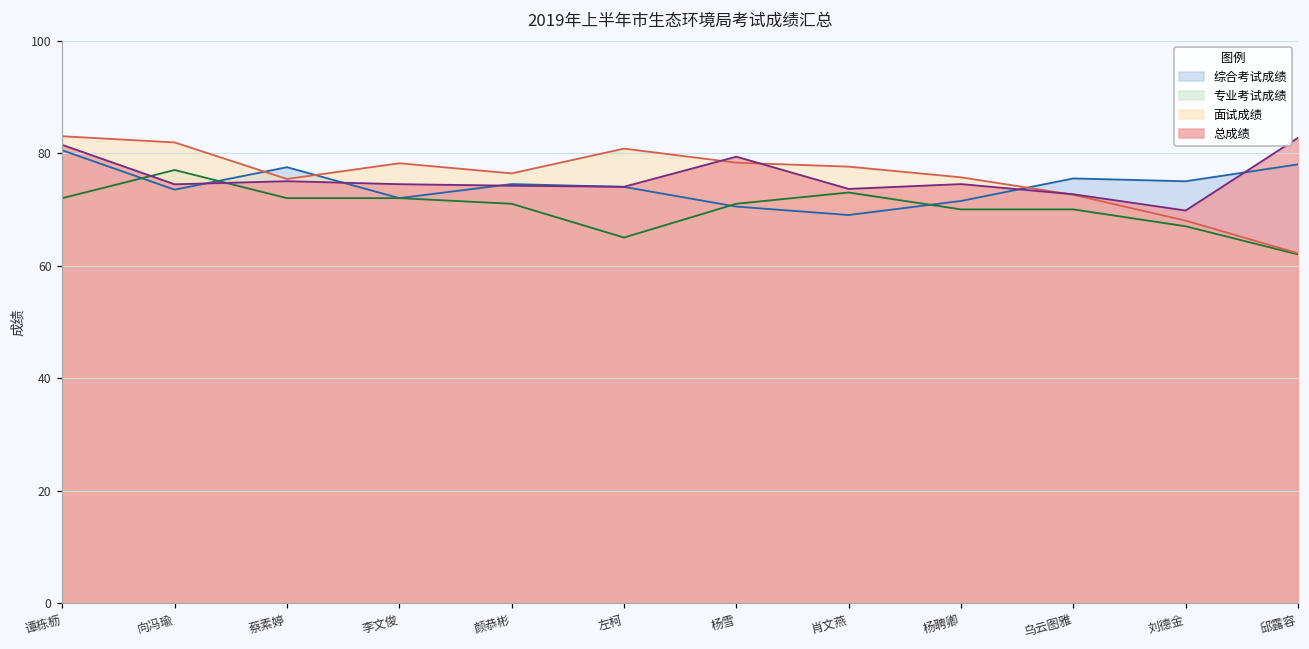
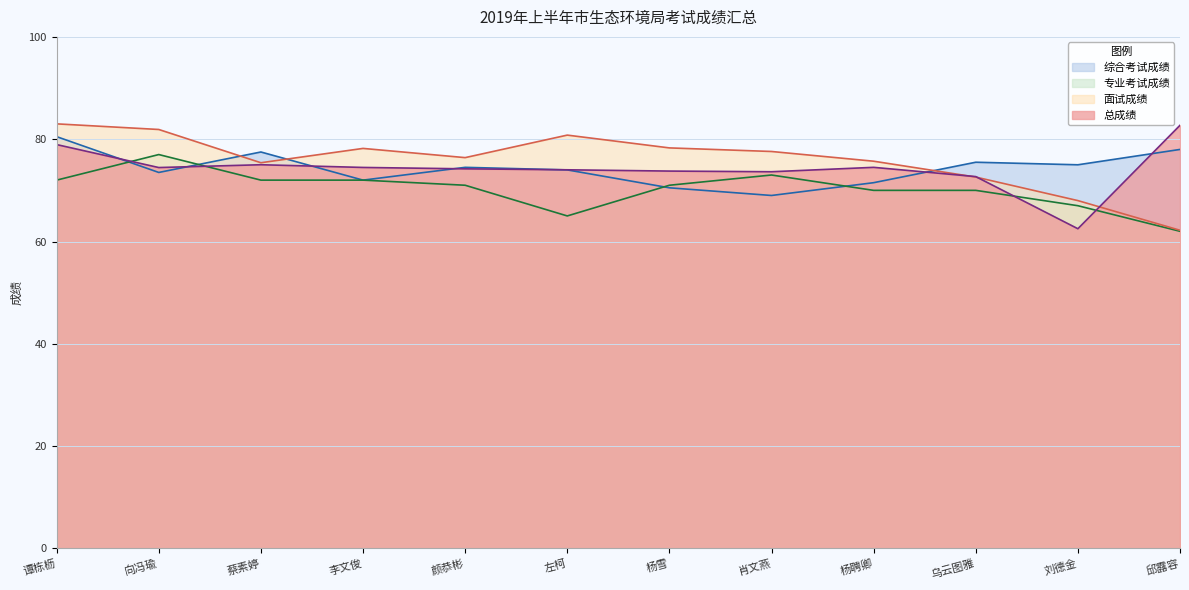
总成绩, 谭栋枥: 81 -> 79
总成绩, 杨雪: 79 -> 74
总成绩, 刘德金: 70 -> 63
